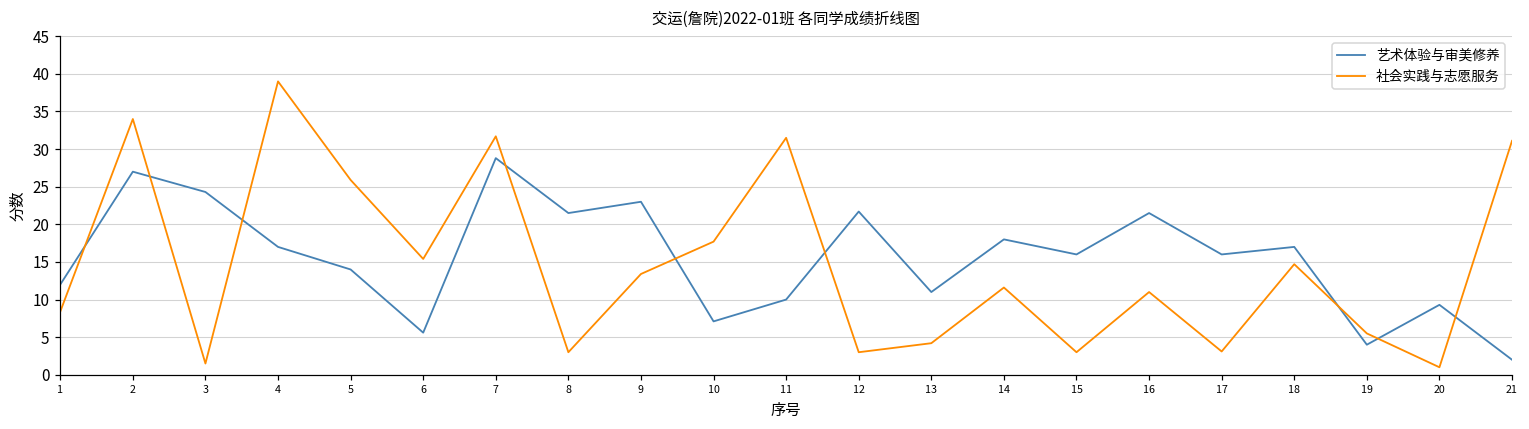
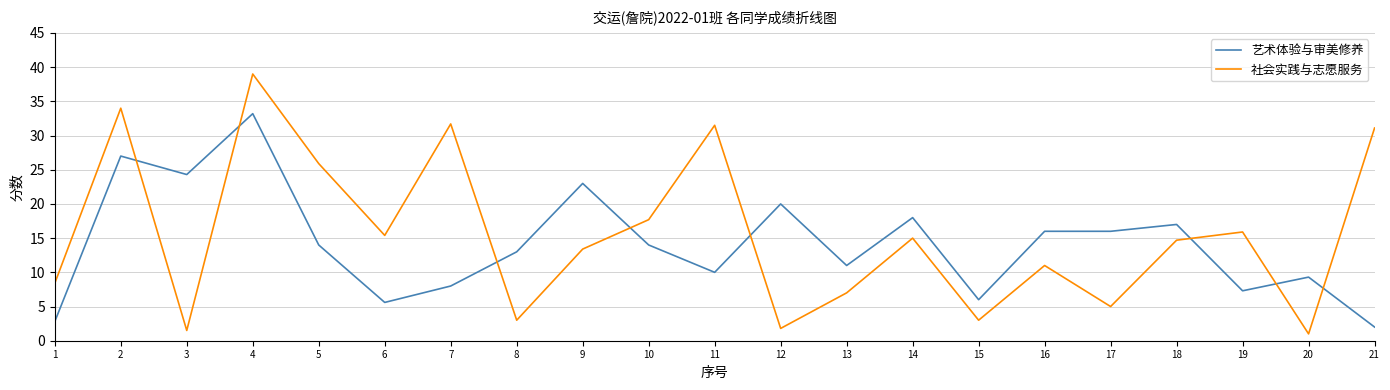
艺术体验与审美修养, 1: 12 -> 3
艺术体验与审美修养, 4: 17 -> 33
艺术体验与审美修养, 7: 29 -> 8
艺术体验与审美修养, 8: 22 -> 13
艺术体验与审美修养, 10: 7 -> 14
艺术体验与审美修养, 12: 22 -> 20
社会实践与志愿服务, 12: 3 -> 2
社会实践与志愿服务, 13: 4 -> 7
社会实践与志愿服务, 14: 12 -> 15
艺术体验与审美修养, 15: 16 -> 6
艺术体验与审美修养, 16: 22 -> 16
社会实践与志愿服务, 17: 3 -> 5
艺术体验与审美修养, 19: 4 -> 7
社会实践与志愿服务, 19: 6 -> 16
